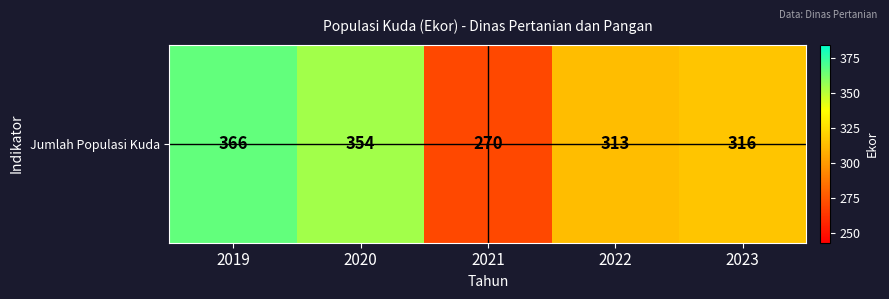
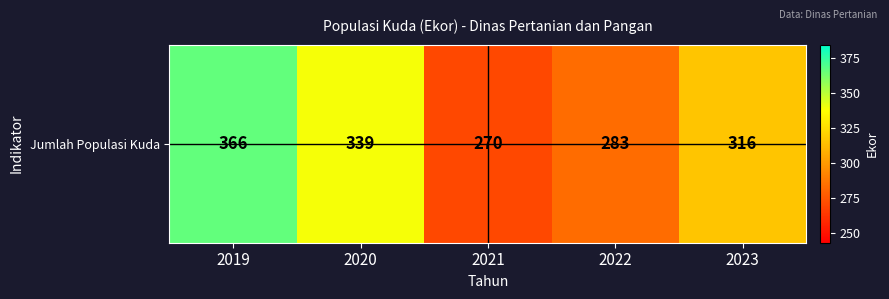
Jumlah Populasi Kuda, 2020: 354 -> 339
Jumlah Populasi Kuda, 2022: 313 -> 283
